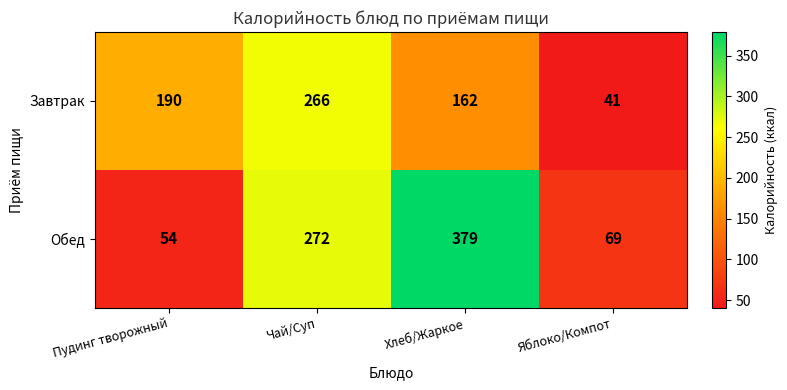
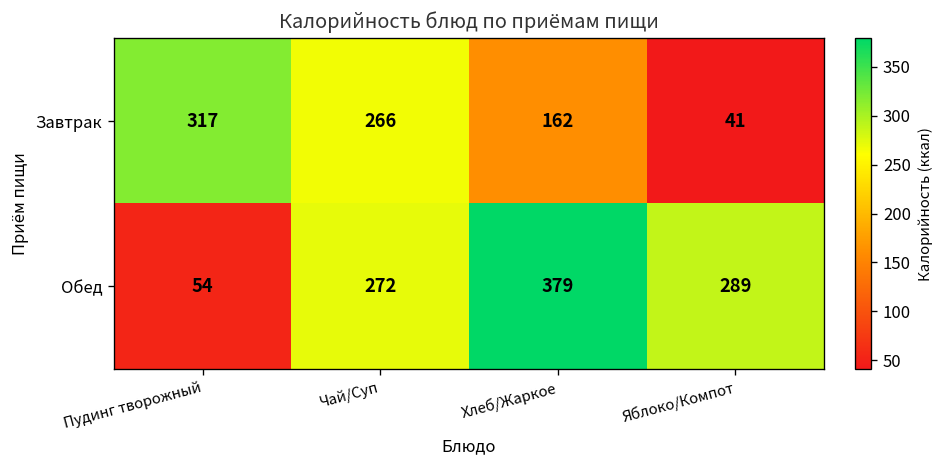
Завтрак, Пудинг творожный: 190 -> 317
Обед, Яблоко/Компот: 69 -> 289
